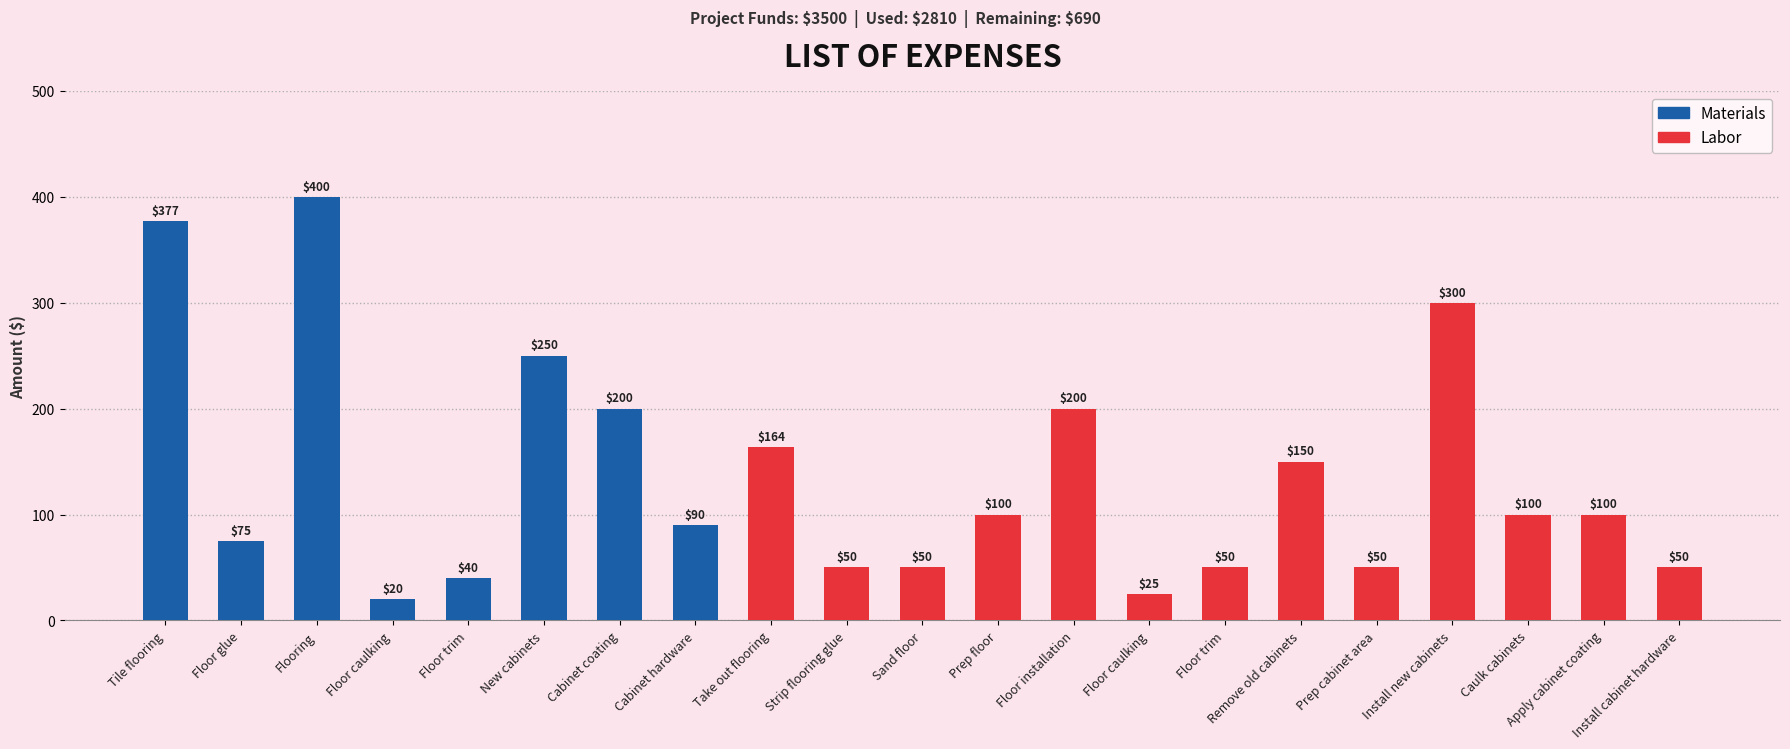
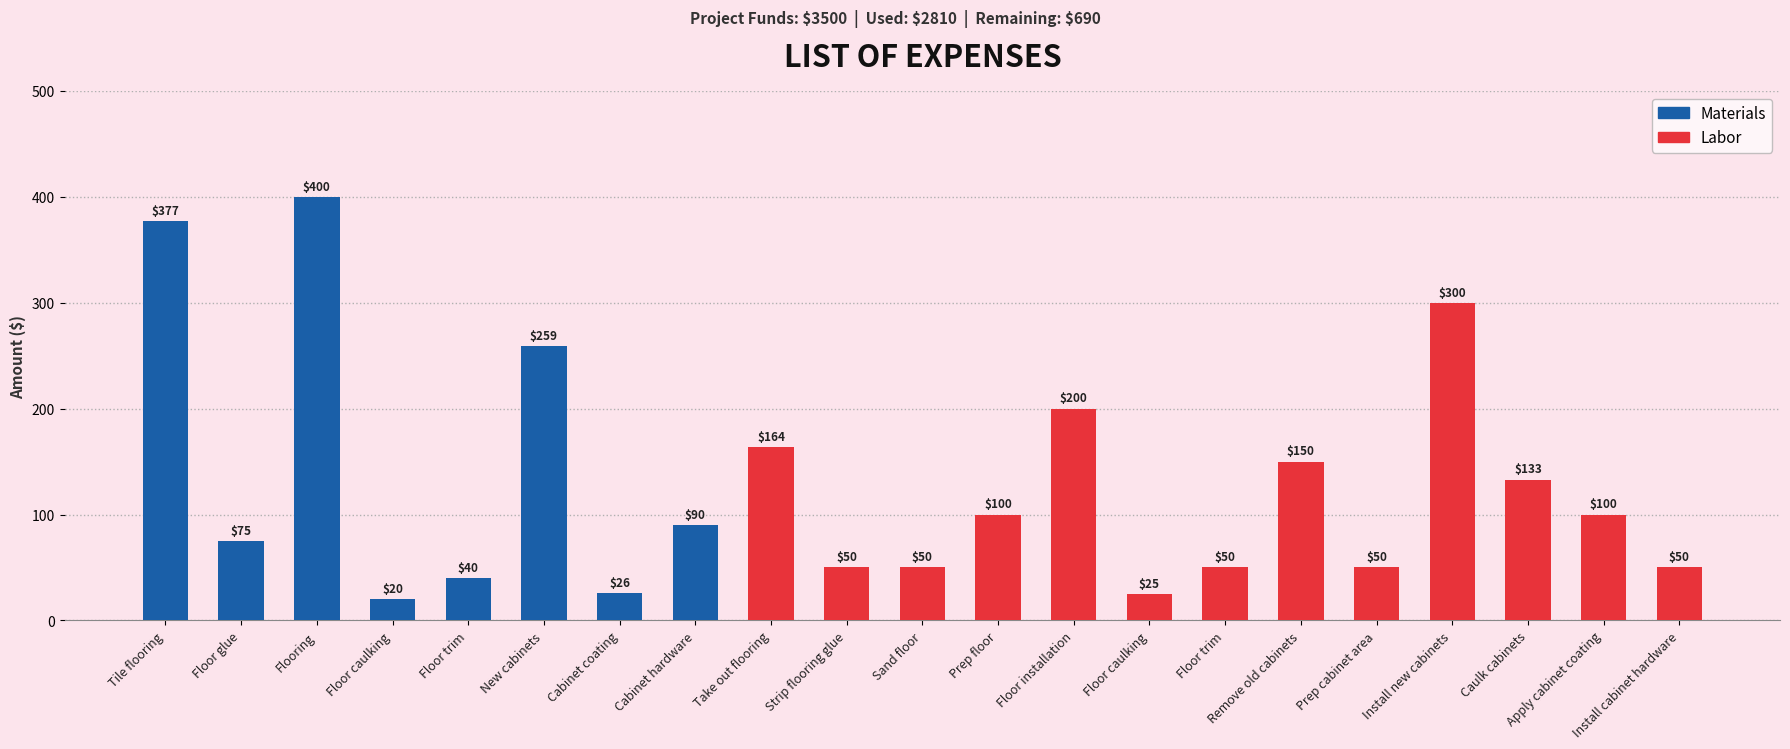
Materials, New cabinets: $250 -> $259
Materials, Cabinet coating: $200 -> $26
Labor, Caulk cabinets: $100 -> $133
